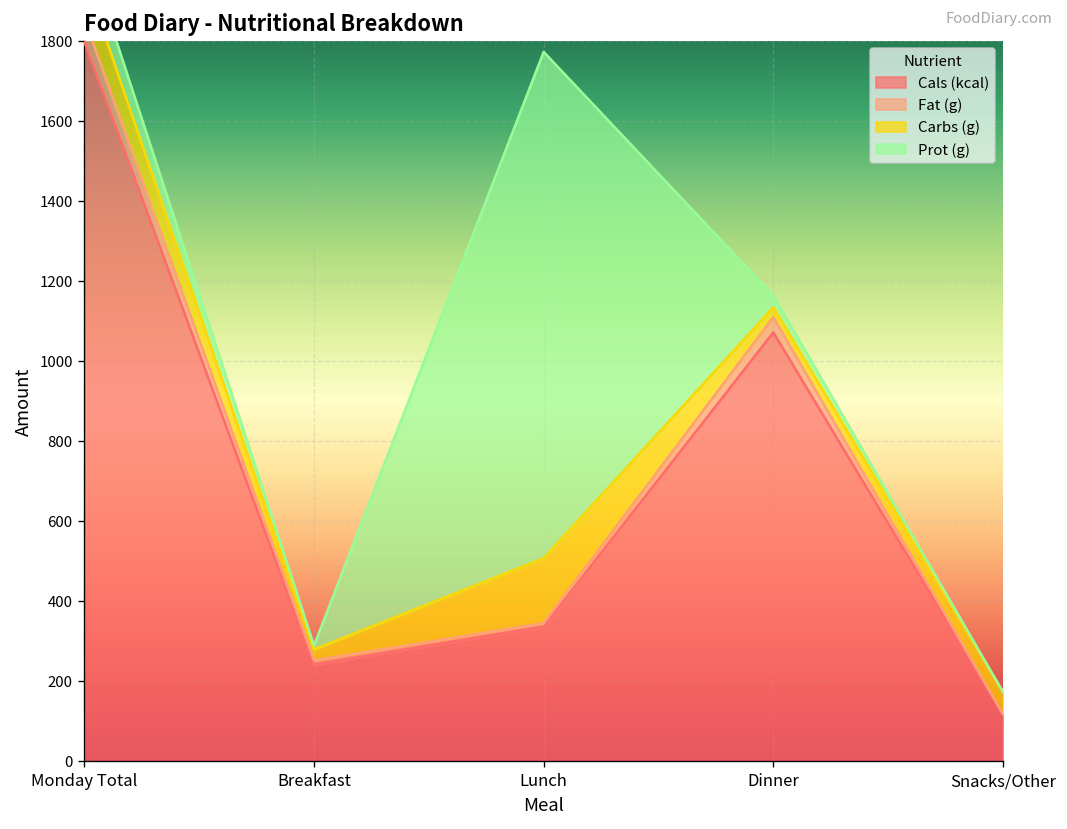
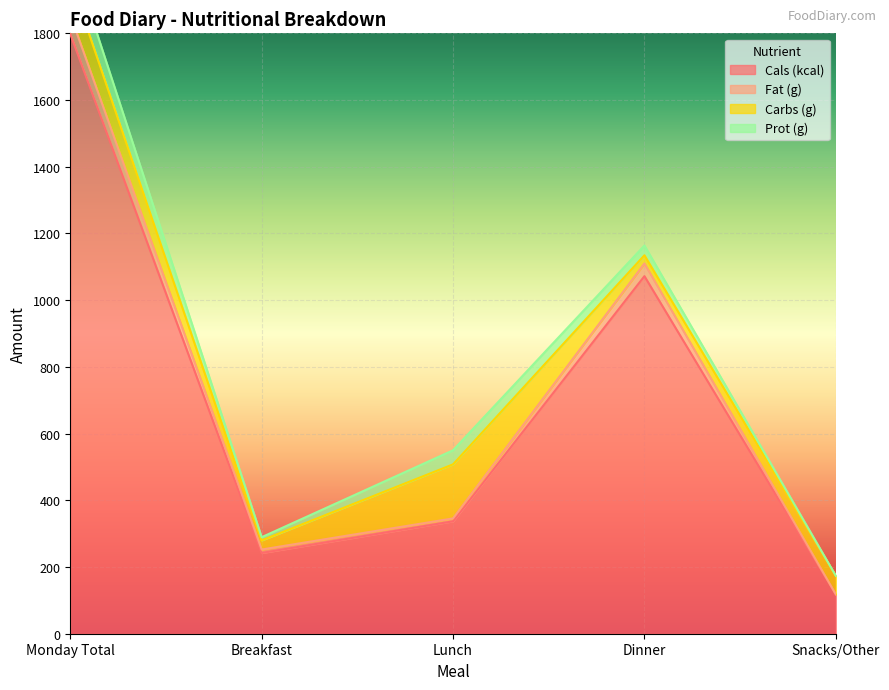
Prot (g), Lunch: 1270 -> 40
